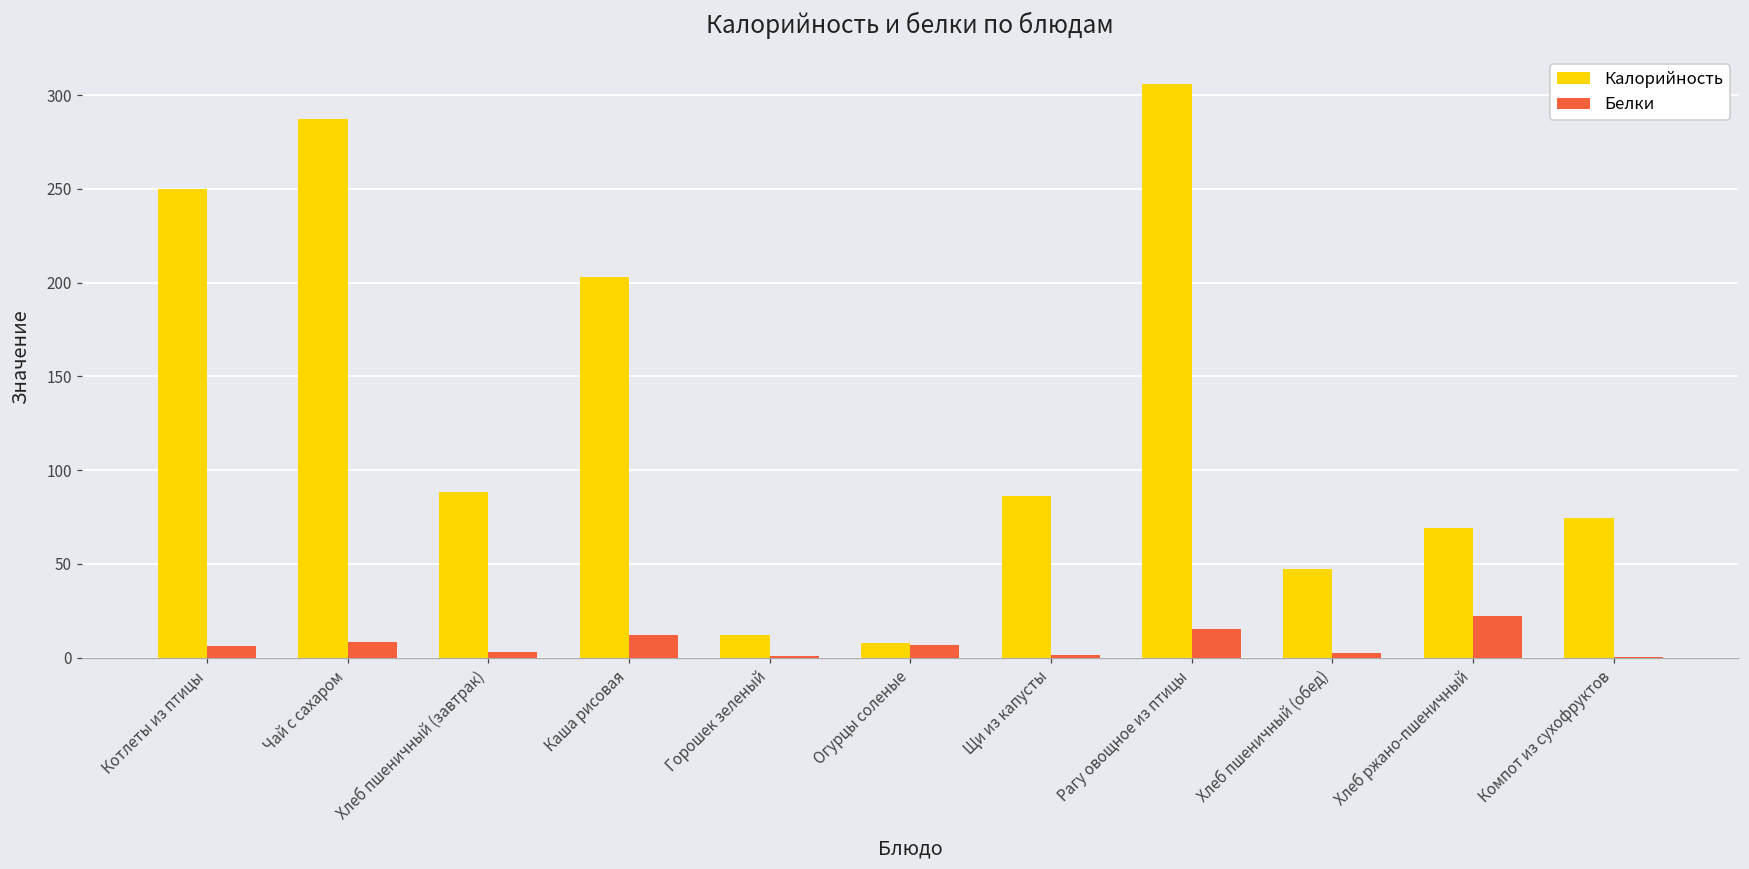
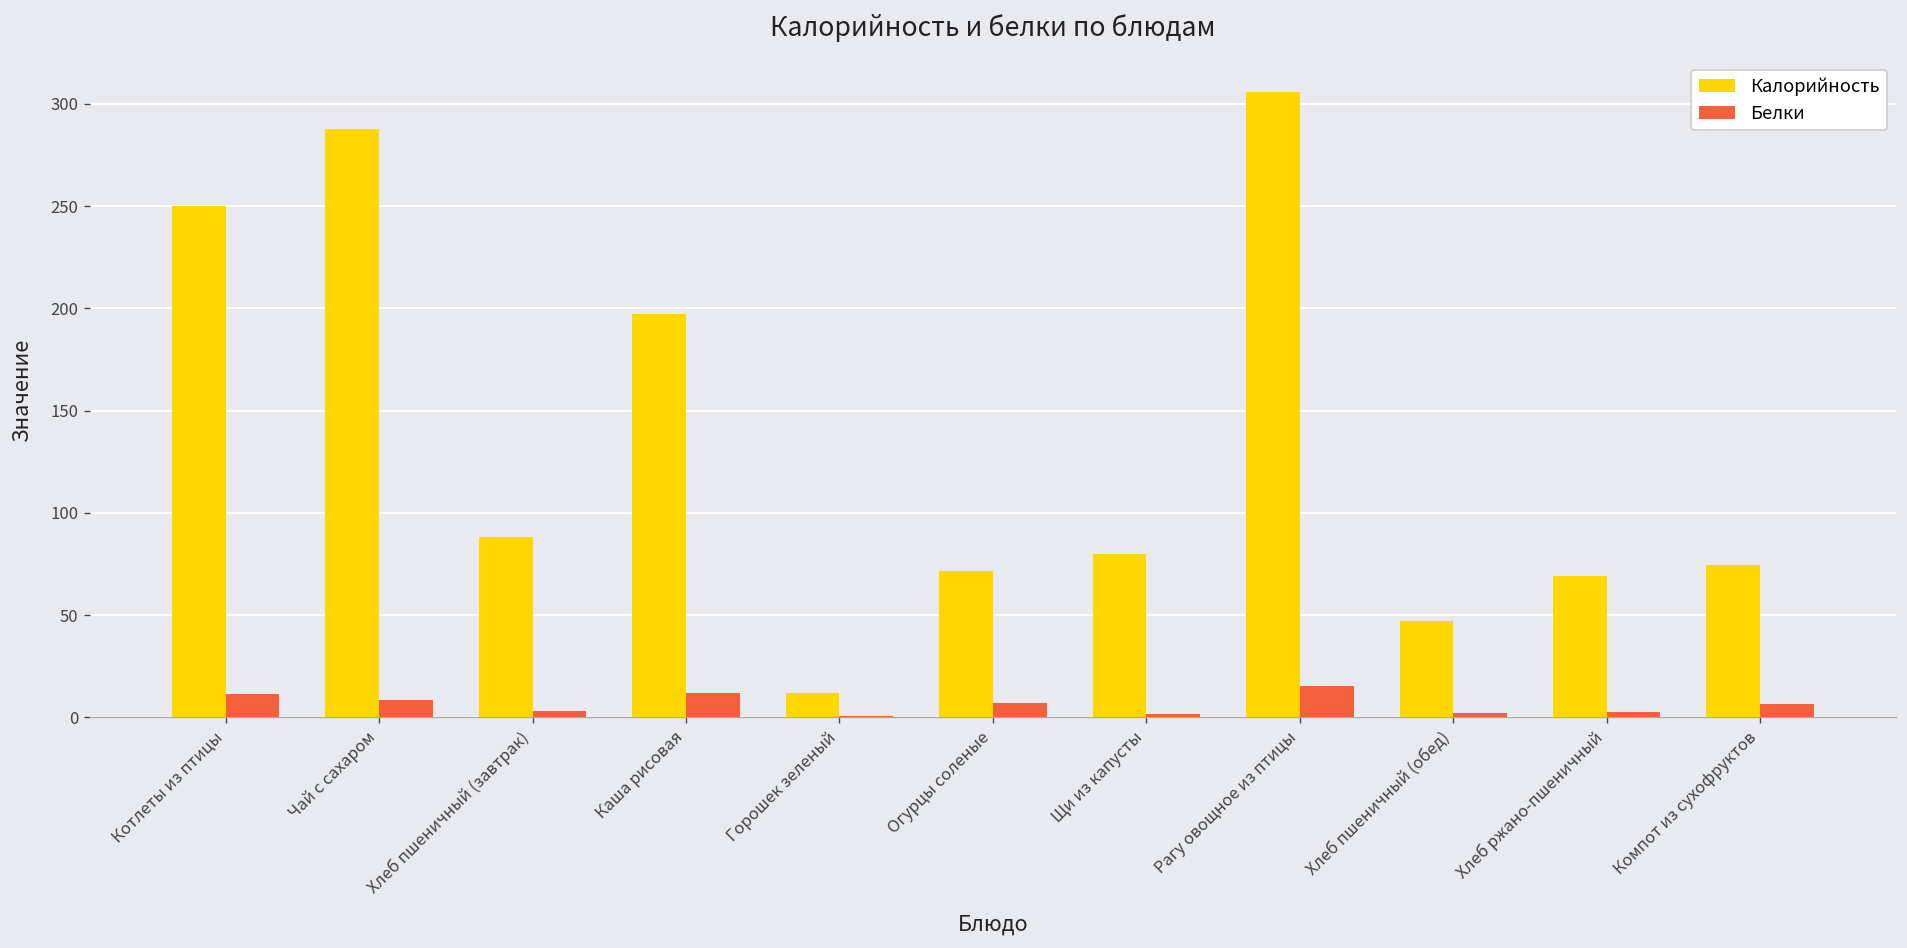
Белки, Котлеты из птицы: 6 -> 11
Калорийность, Каша рисовая: 203 -> 197
Калорийность, Огурцы соленые: 8 -> 72
Калорийность, Щи из капусты: 86 -> 80
Белки, Хлеб ржано-пшеничный: 22 -> 3
Белки, Компот из сухофруктов: 0 -> 7
